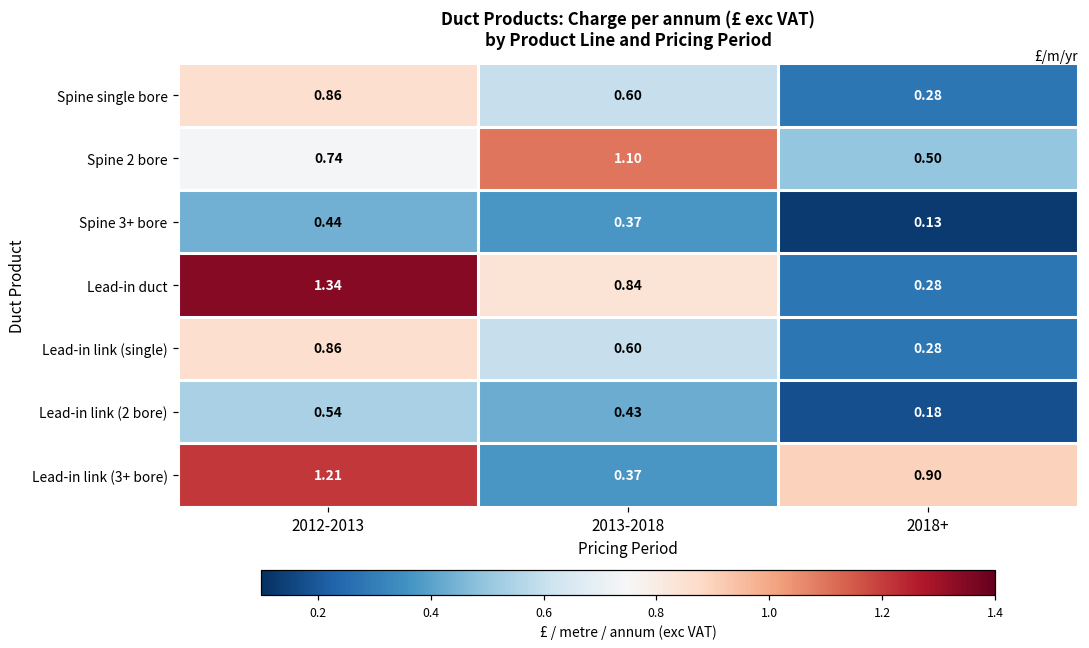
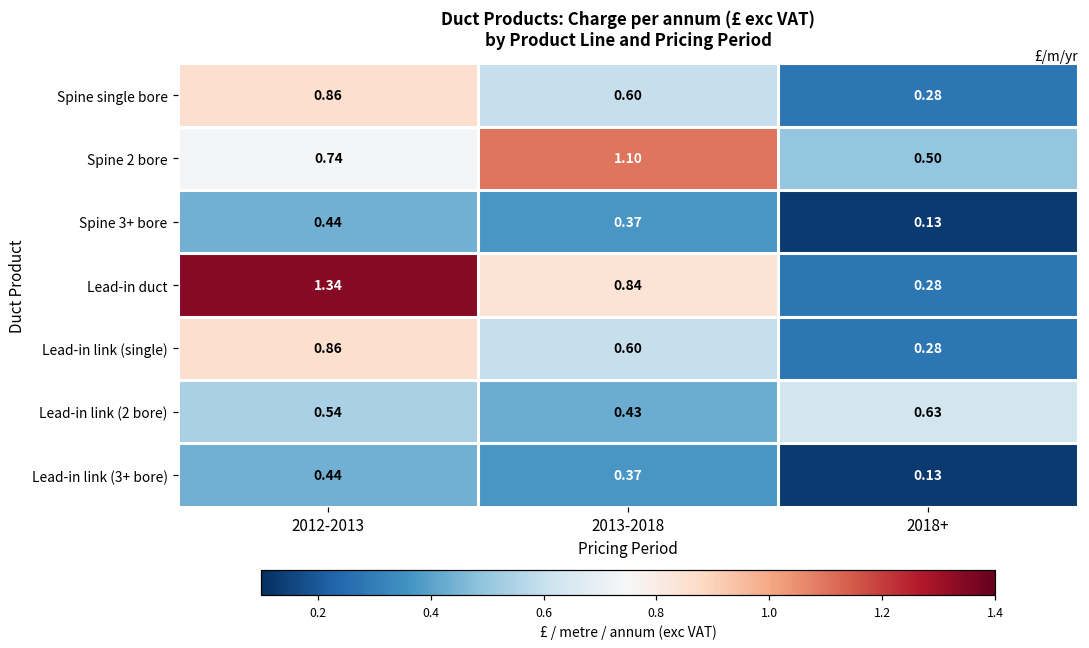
Lead-in link (2 bore), 2018+: 0.18 -> 0.63
Lead-in link (3+ bore), 2012-2013: 1.21 -> 0.44
Lead-in link (3+ bore), 2018+: 0.90 -> 0.13
